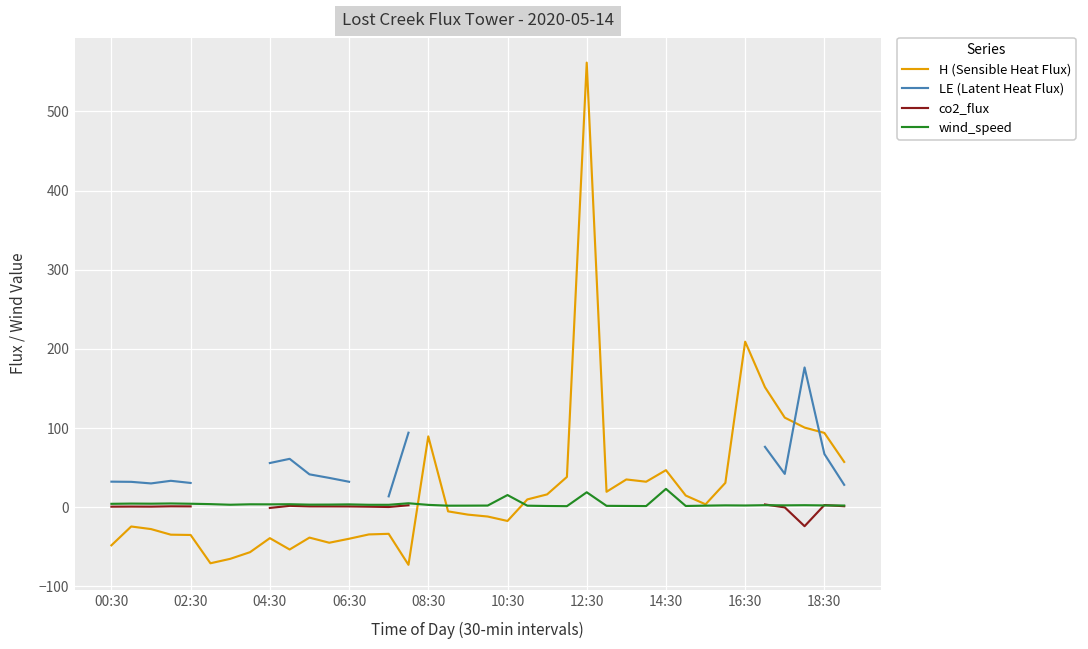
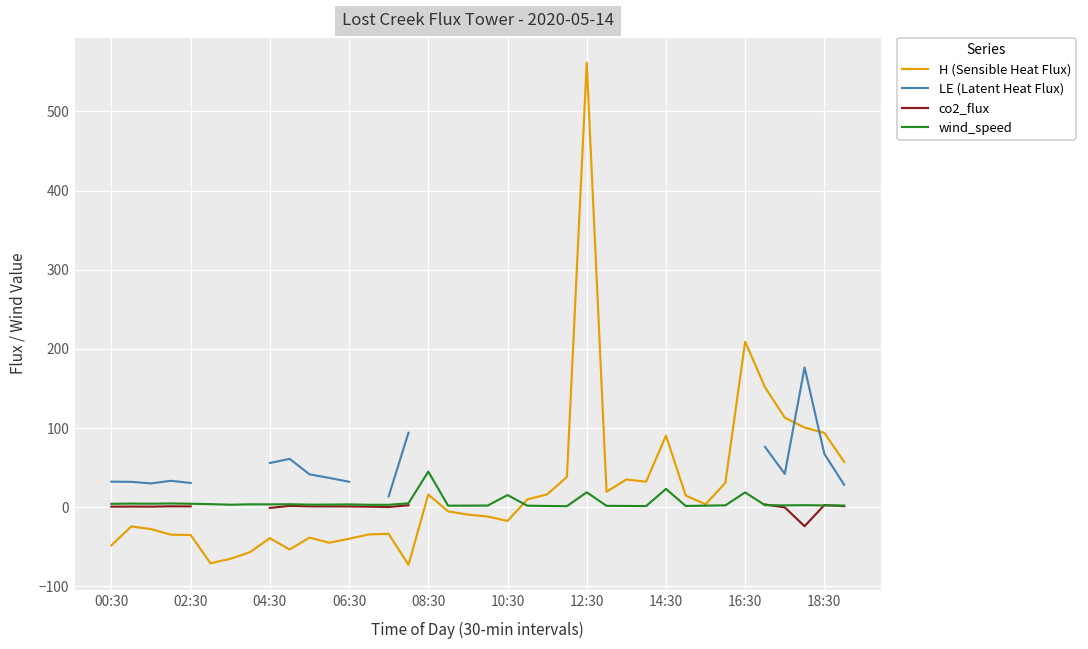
H (Sensible Heat Flux), 08:30: 90 -> 20
wind_speed, 08:30: 0 -> 50
H (Sensible Heat Flux), 14:30: 50 -> 90
wind_speed, 16:30: 0 -> 20
